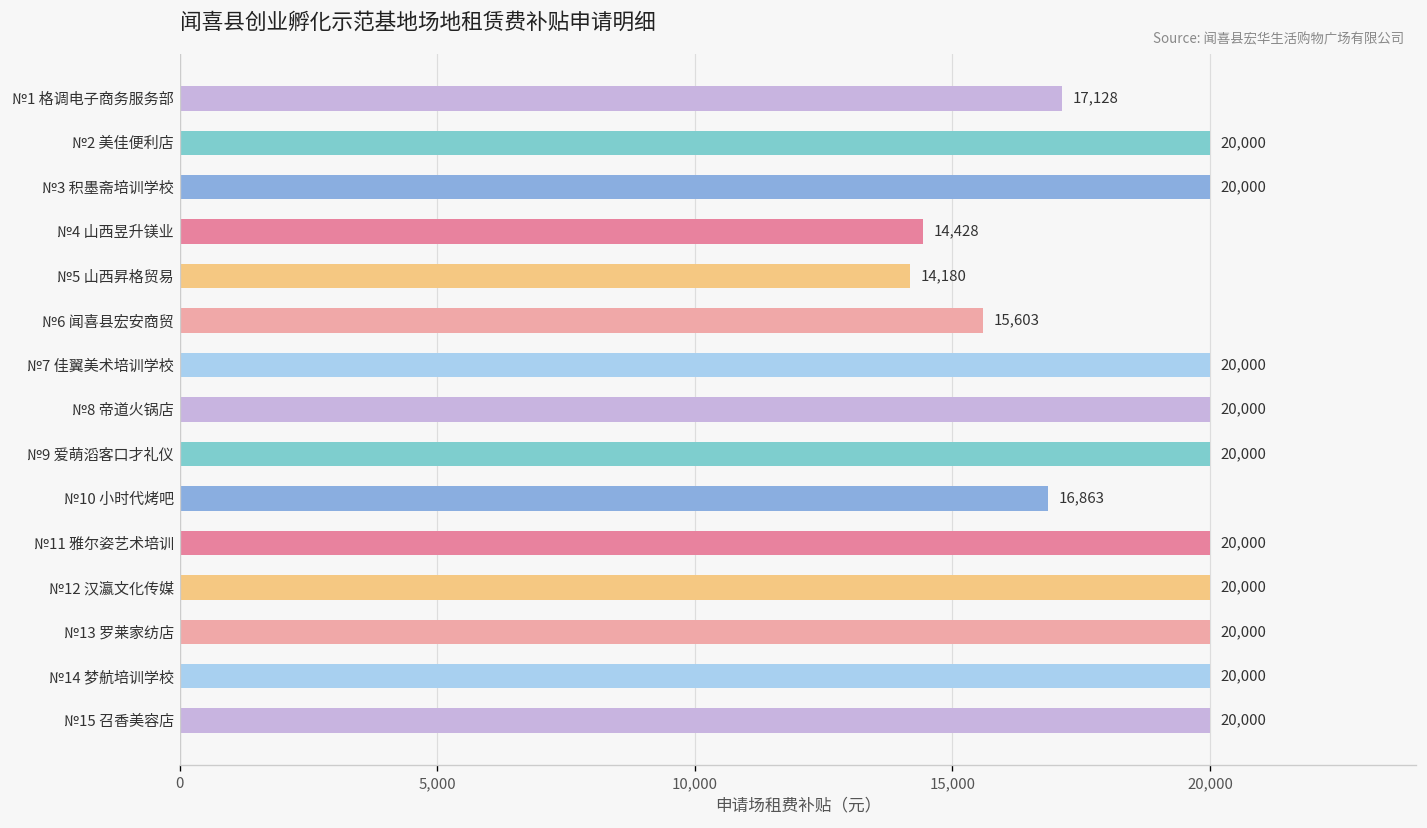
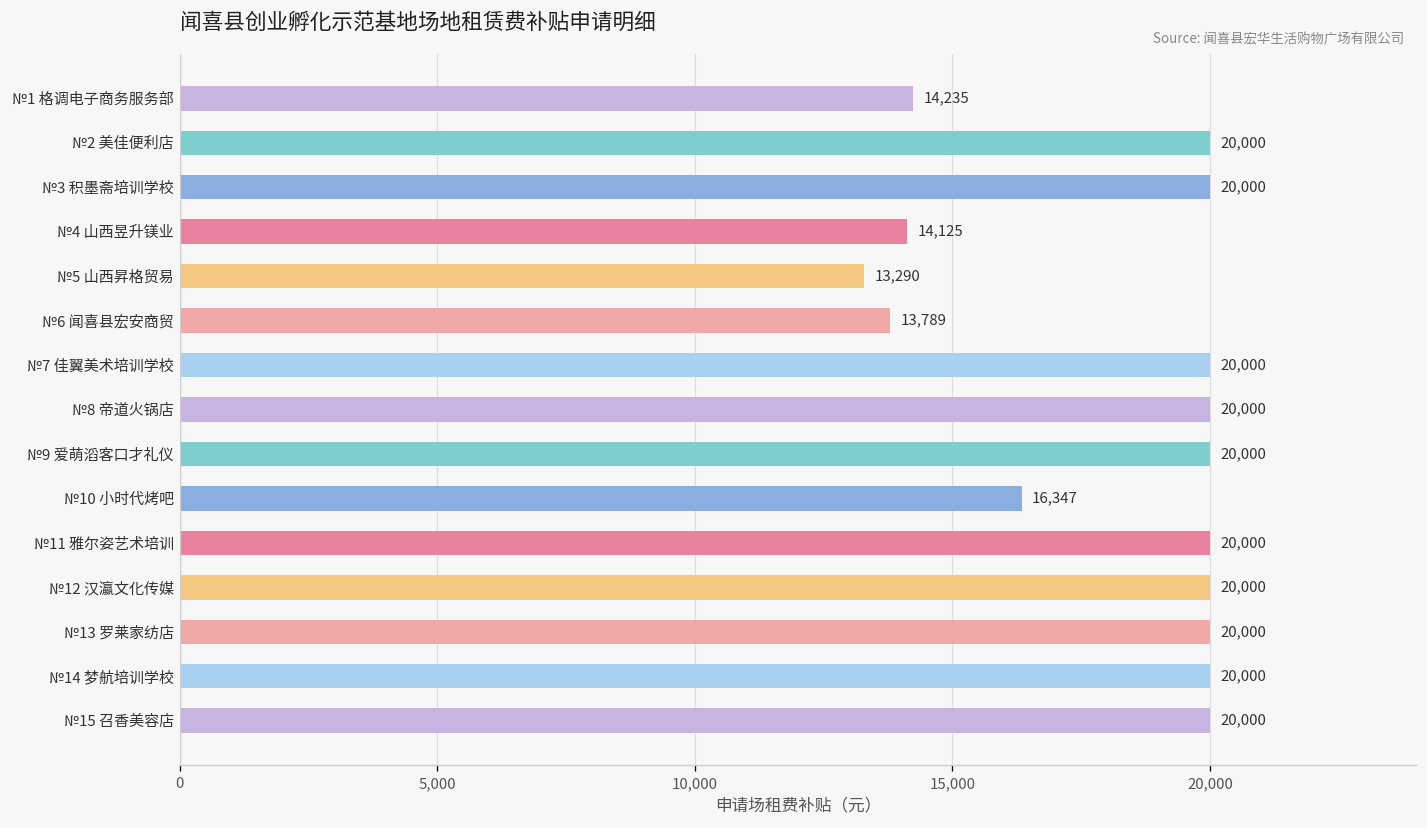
№1 格调电子商务服务部: 17,128 -> 14,235
№4 山西昱升镁业: 14,428 -> 14,125
№5 山西昇格贸易: 14,180 -> 13,290
№6 闻喜县宏安商贸: 15,603 -> 13,789
№10 小时代烤吧: 16,863 -> 16,347
